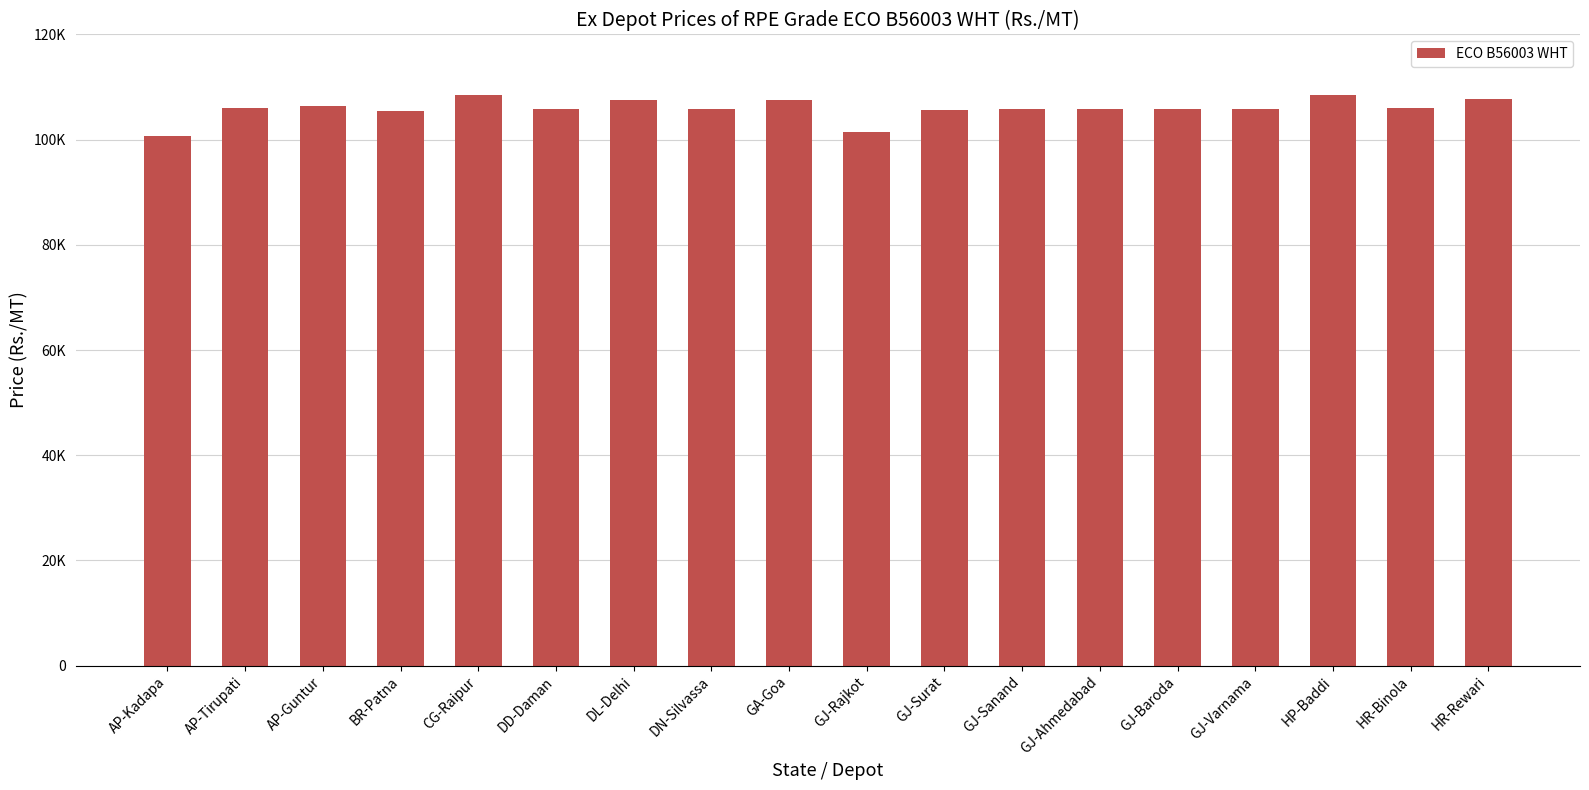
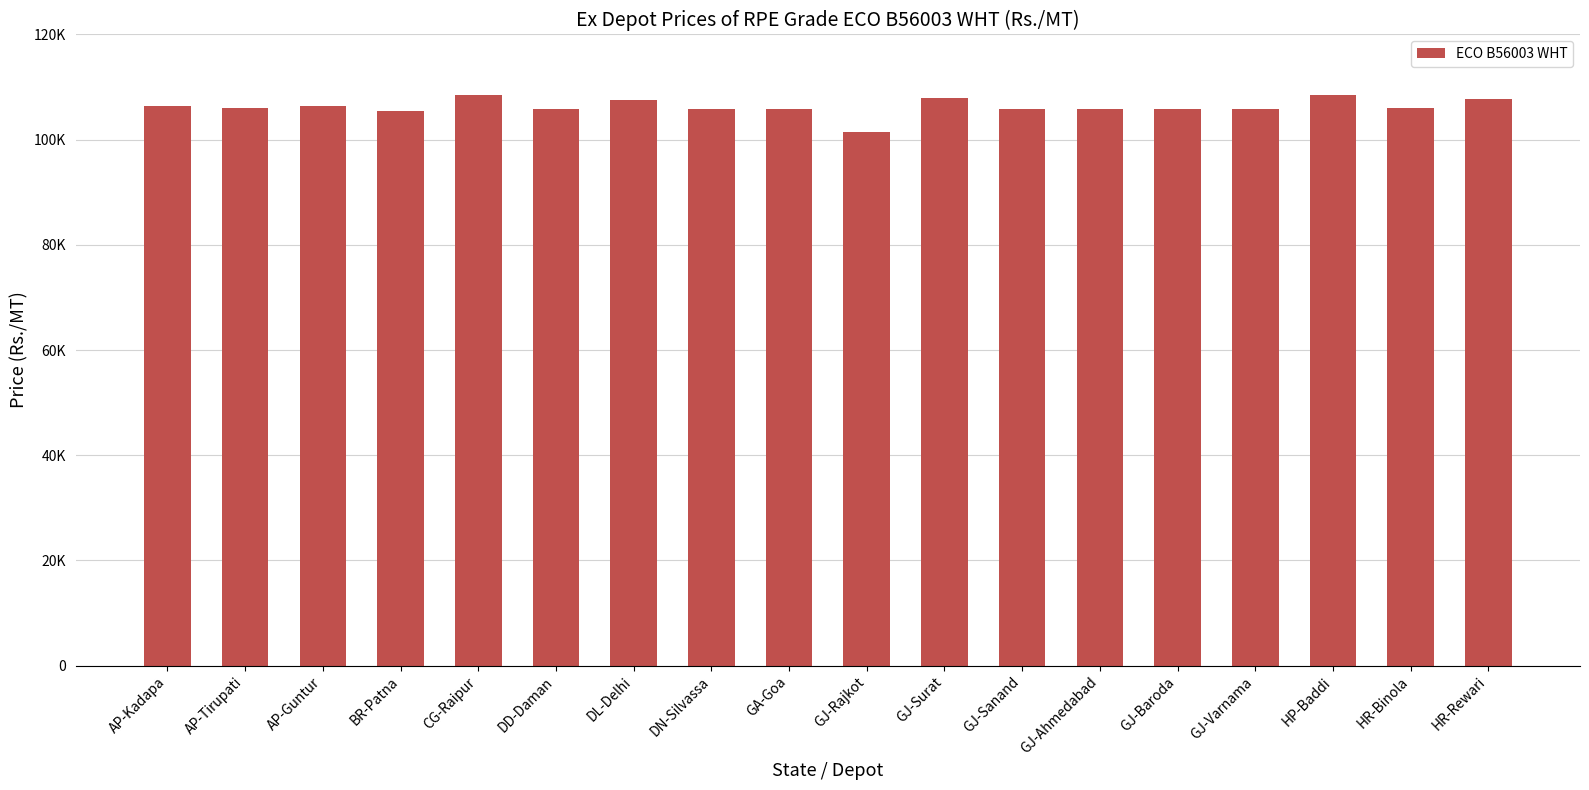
AP-Kadapa: 101000 -> 106000
GA-Goa: 108000 -> 106000
GJ-Surat: 106000 -> 108000
